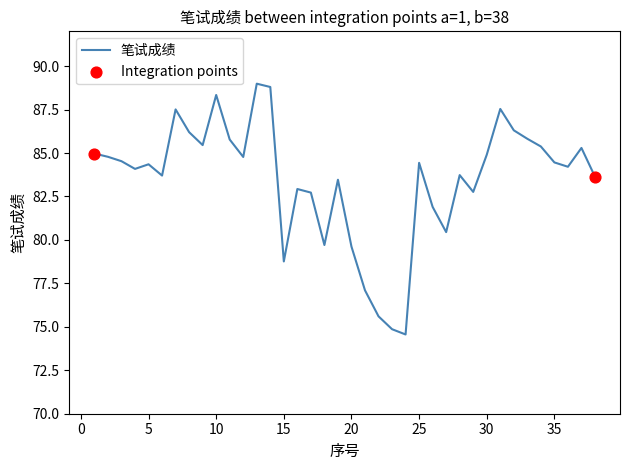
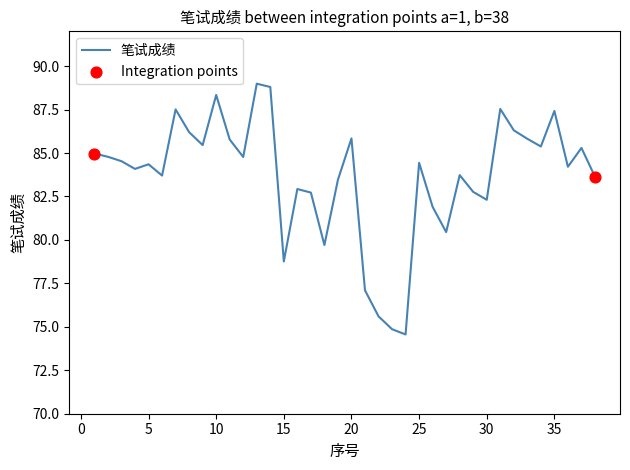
笔试成绩, 20: 79.6 -> 85.8
笔试成绩, 30: 84.9 -> 82.3
笔试成绩, 35: 84.5 -> 87.4
